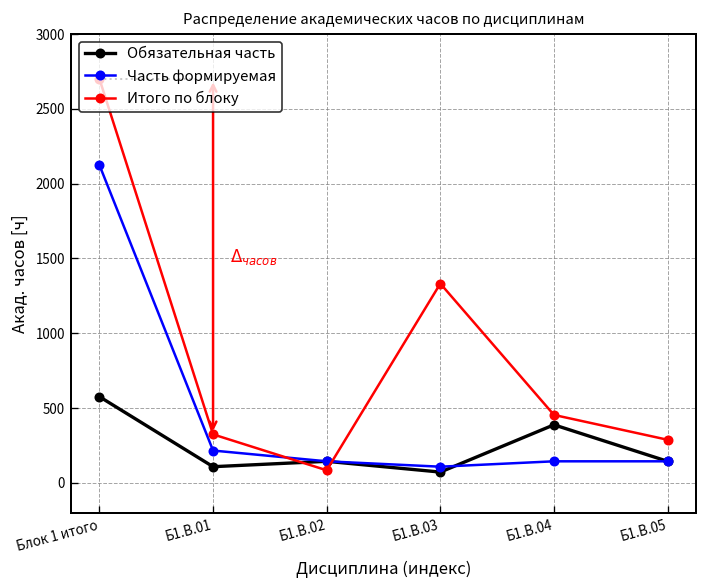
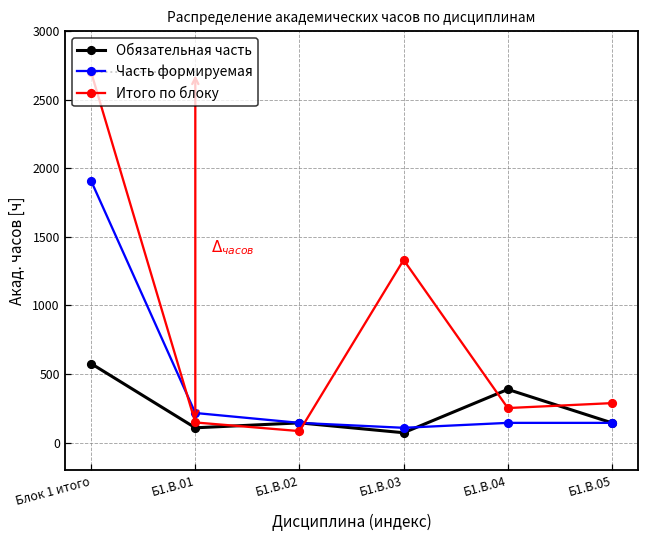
Часть формируемая, Блок 1 итого: 2120 -> 1910
Итого по блоку, Б1.В.01: 320 -> 150
Итого по блоку, Б1.В.04: 450 -> 250
